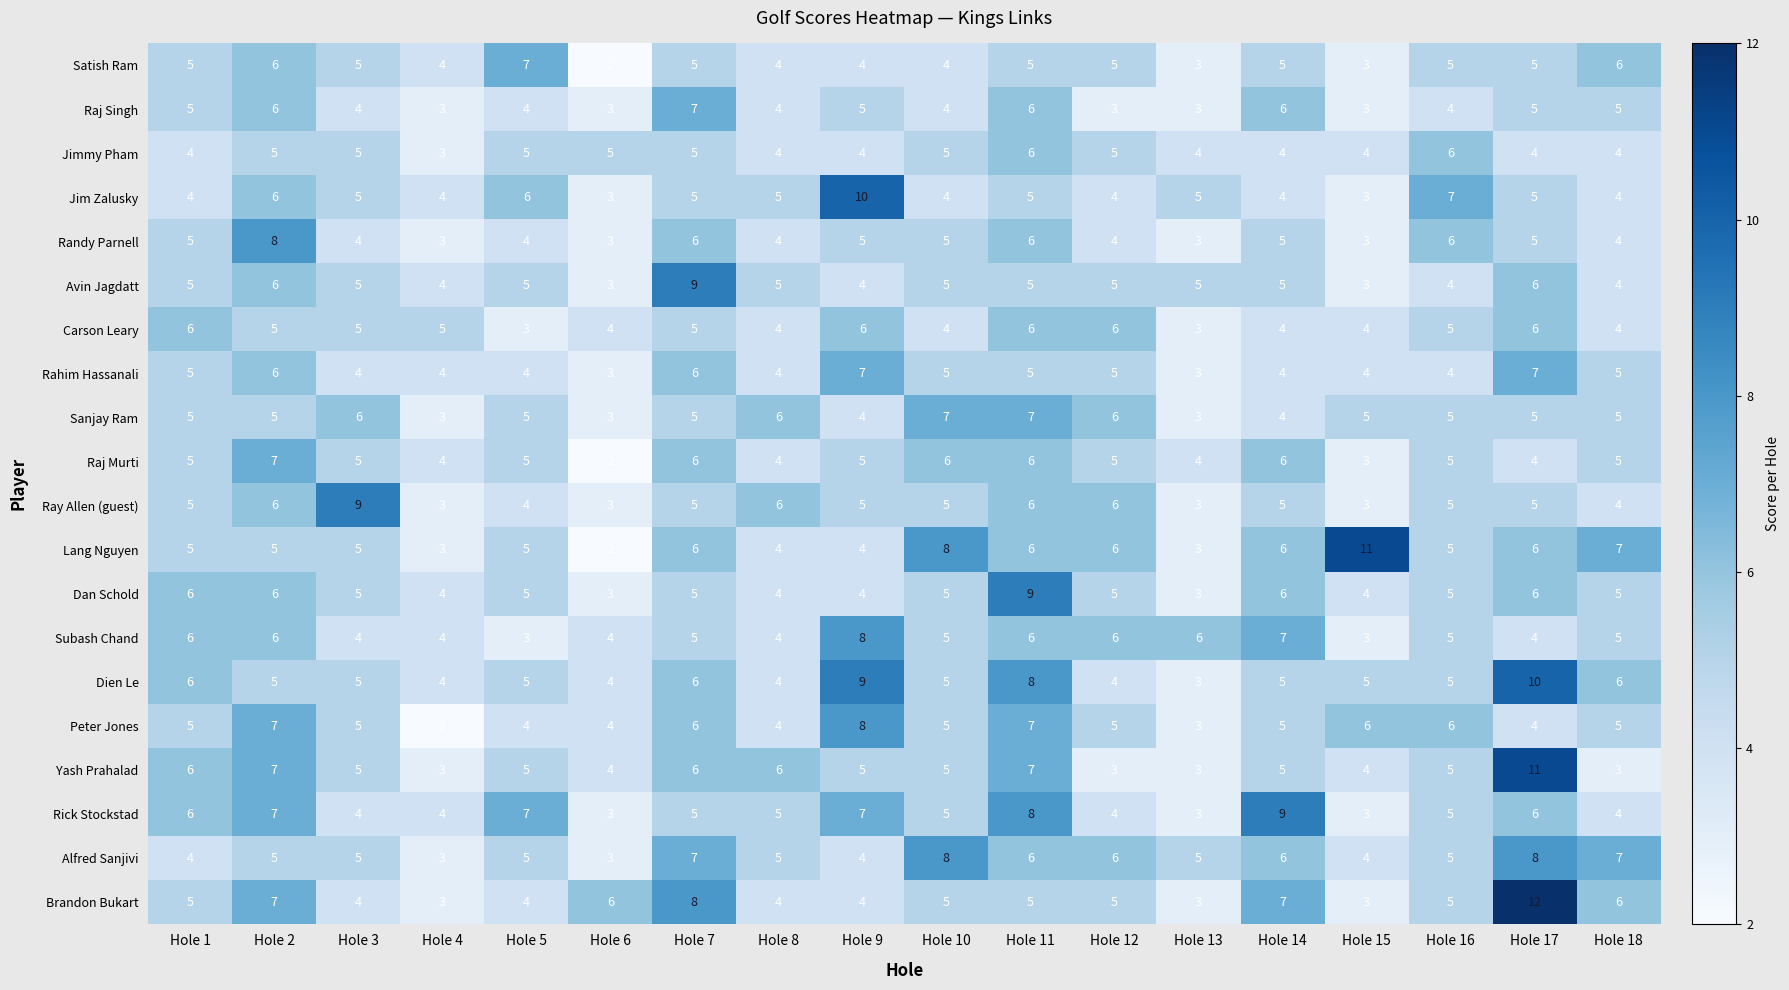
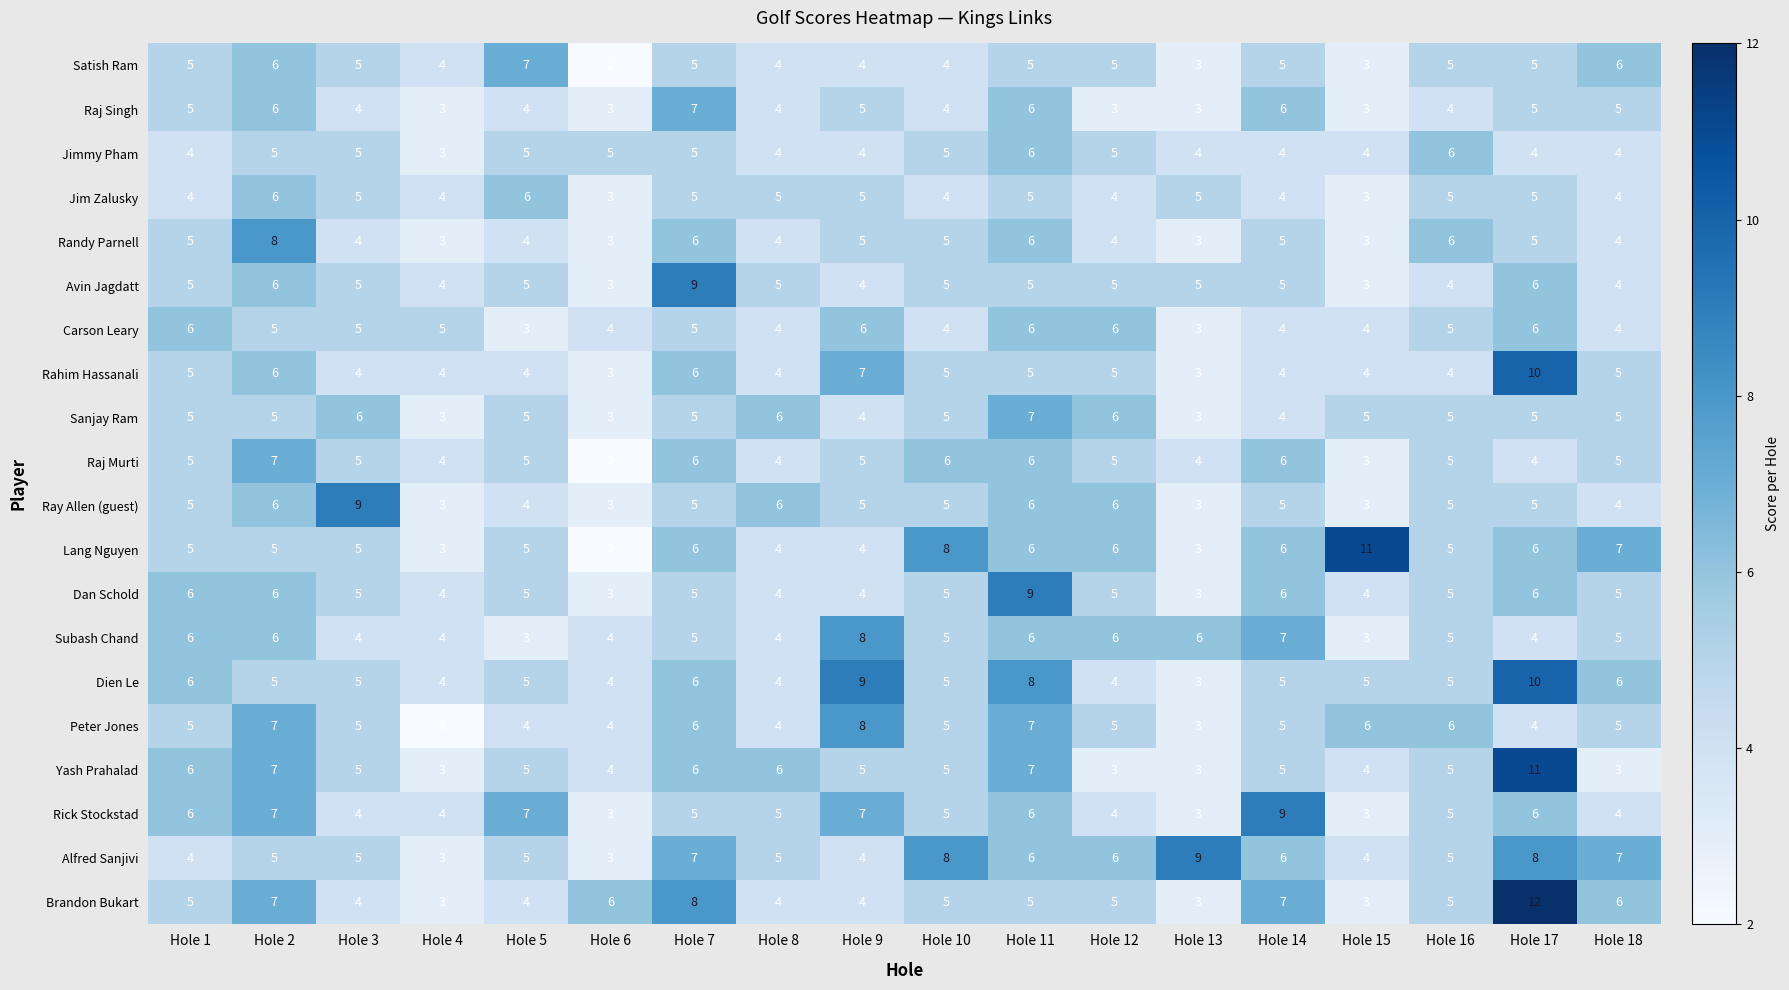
Jim Zalusky, Hole 9: 10 -> 5
Jim Zalusky, Hole 16: 7 -> 5
Rahim Hassanali, Hole 17: 7 -> 10
Sanjay Ram, Hole 10: 7 -> 5
Rick Stockstad, Hole 11: 8 -> 6
Alfred Sanjivi, Hole 13: 5 -> 9
